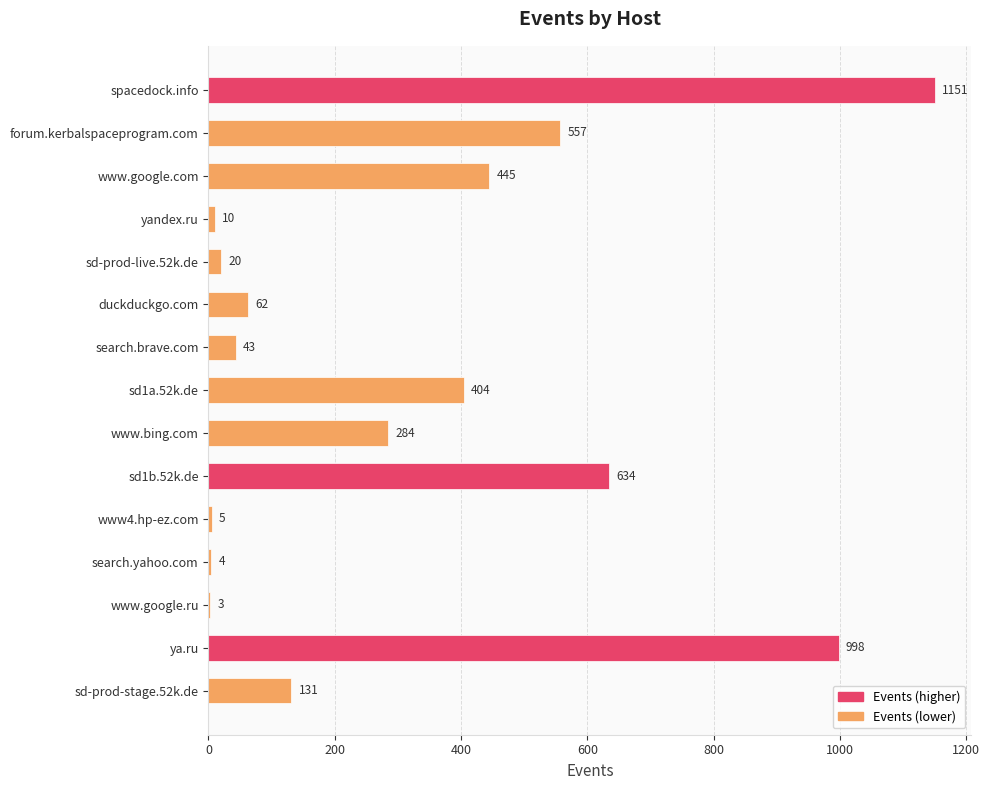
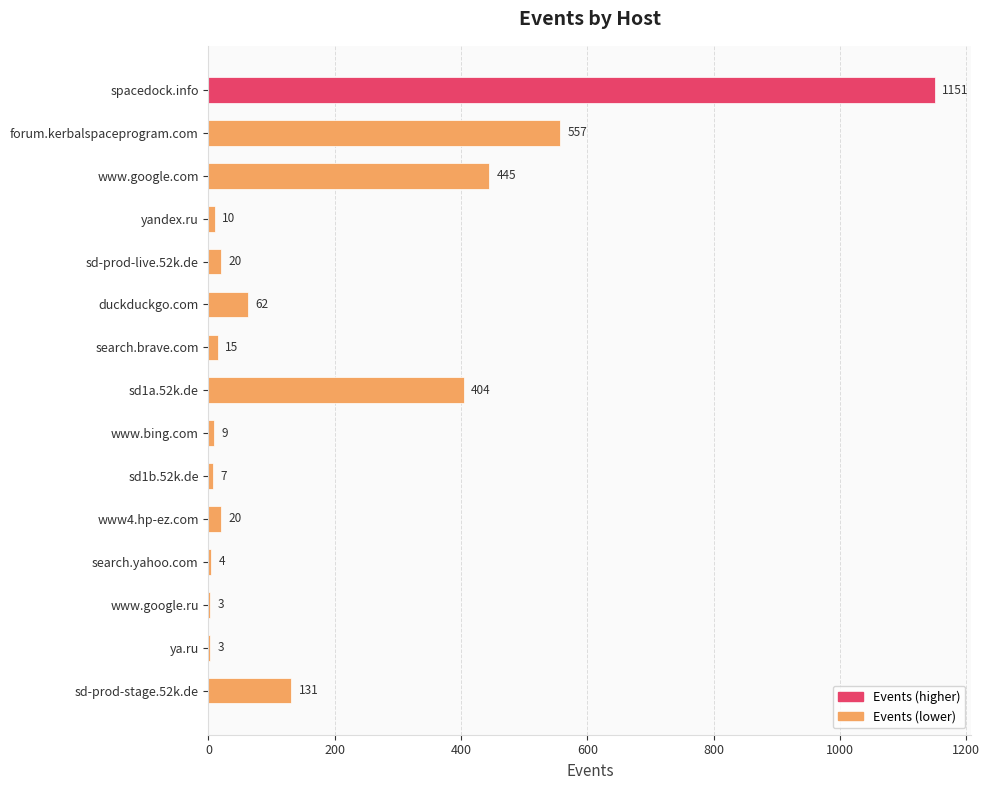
search.brave.com: 43 -> 15
www.bing.com: 284 -> 9
sd1b.52k.de: 634 -> 7
www4.hp-ez.com: 5 -> 20
ya.ru: 998 -> 3
